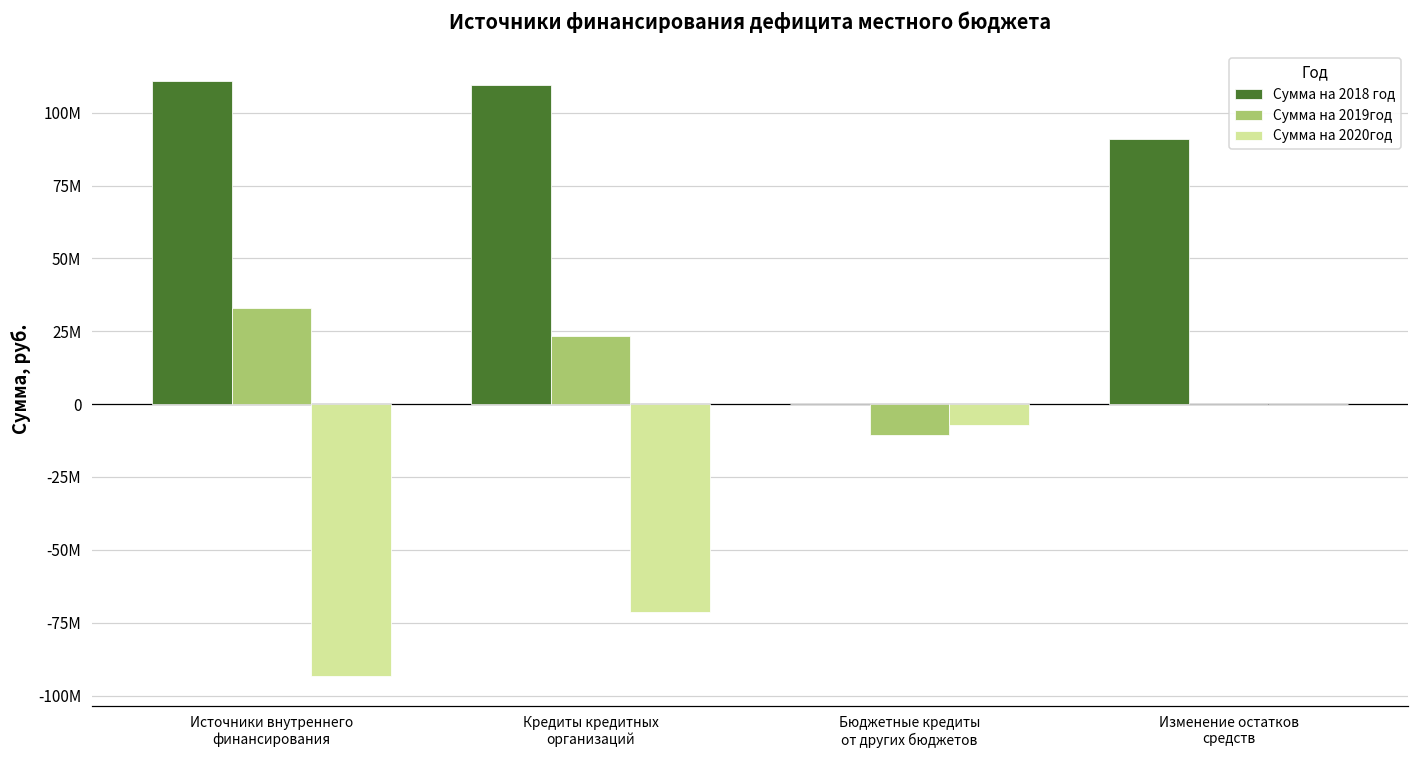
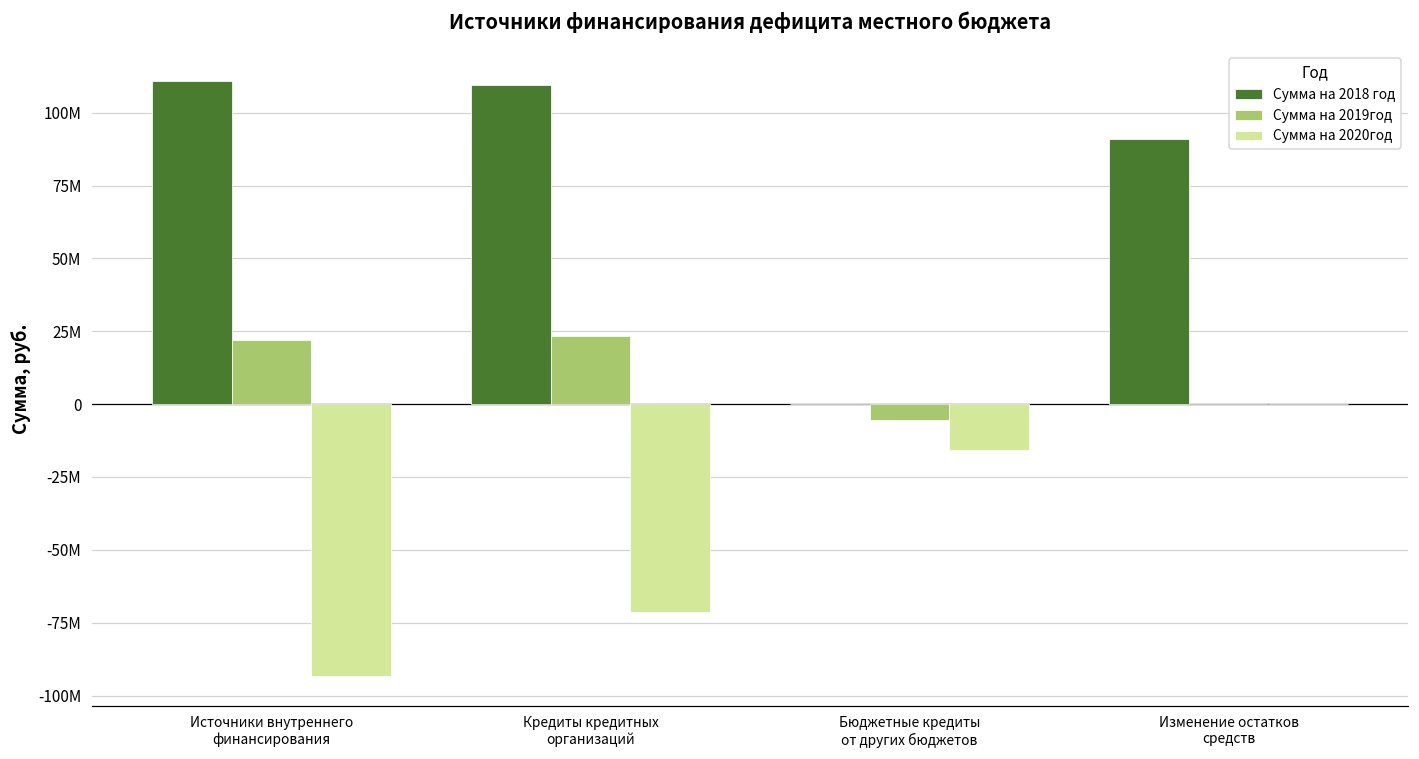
Сумма на 2019год, Источники внутреннего финансирования: 33000000 -> 22000000
Сумма на 2019год, Бюджетные кредиты от других бюджетов: -11000000 -> -6000000
Сумма на 2020год, Бюджетные кредиты от других бюджетов: -7000000 -> -16000000
